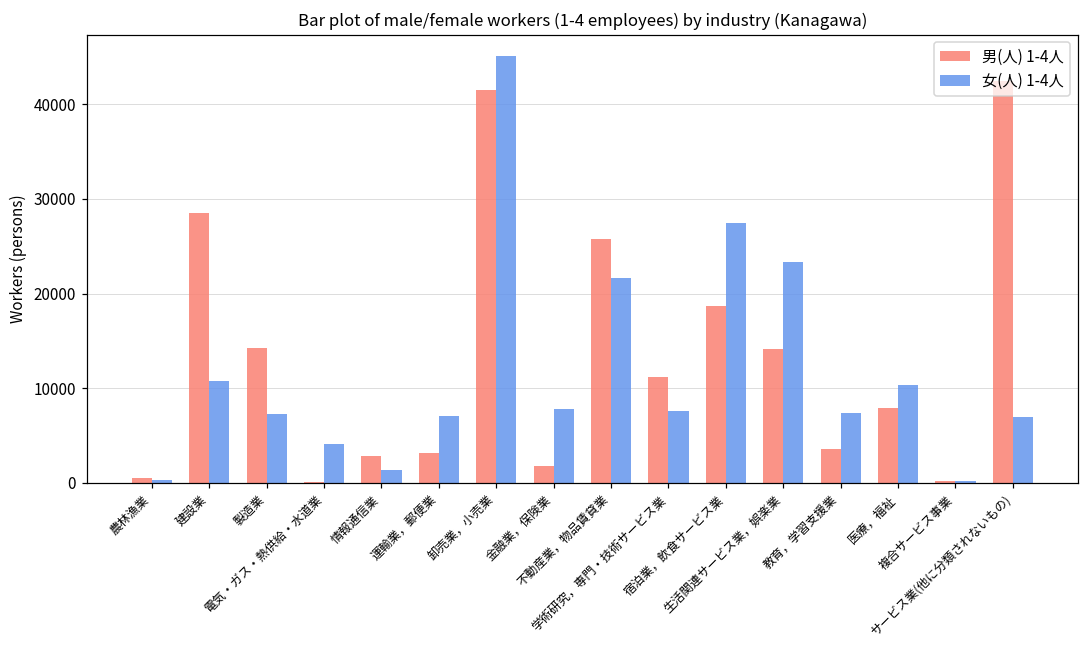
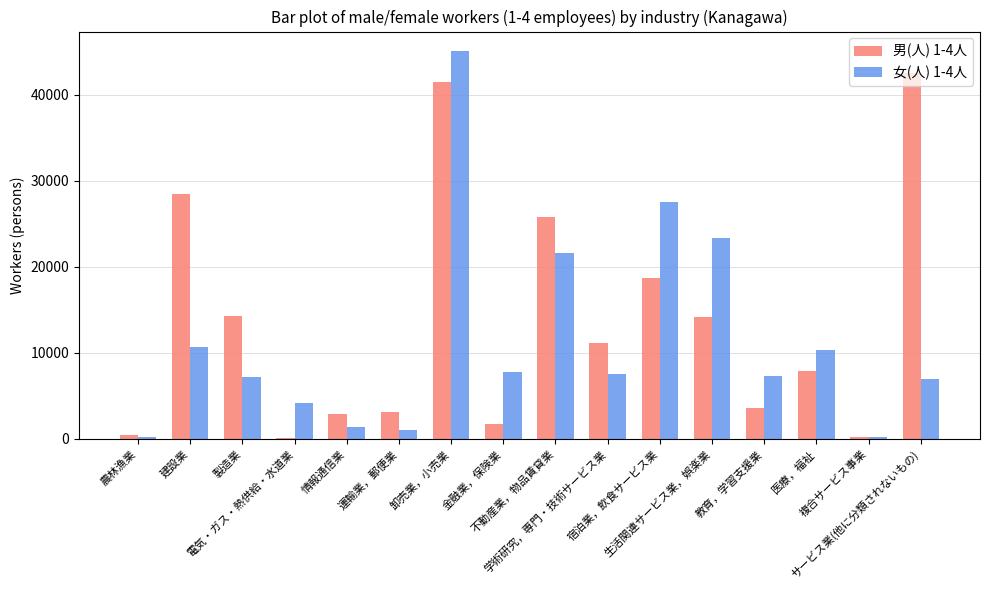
女(人) 1-4人, 運輸業，郵便業: 7000 -> 1000
